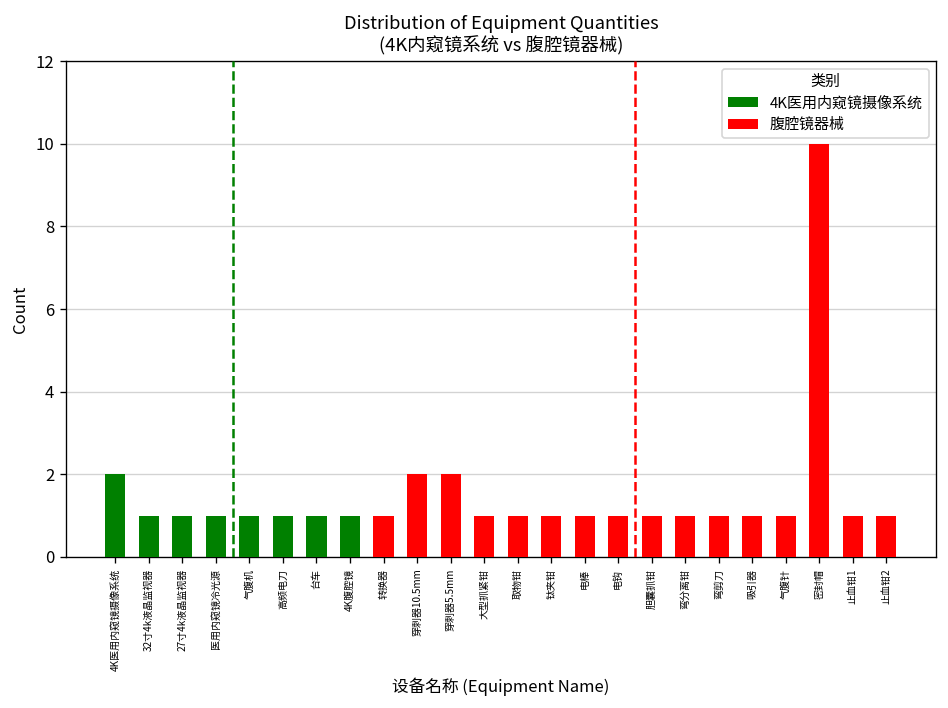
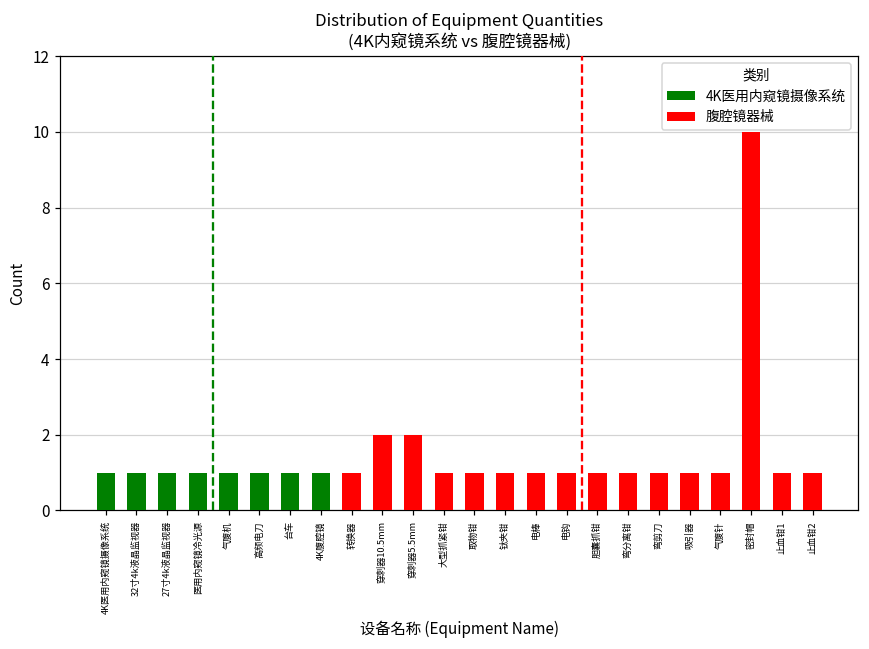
4K医用内窥镜摄像系统, 4K医用内窥镜摄像系统: 2 -> 1
